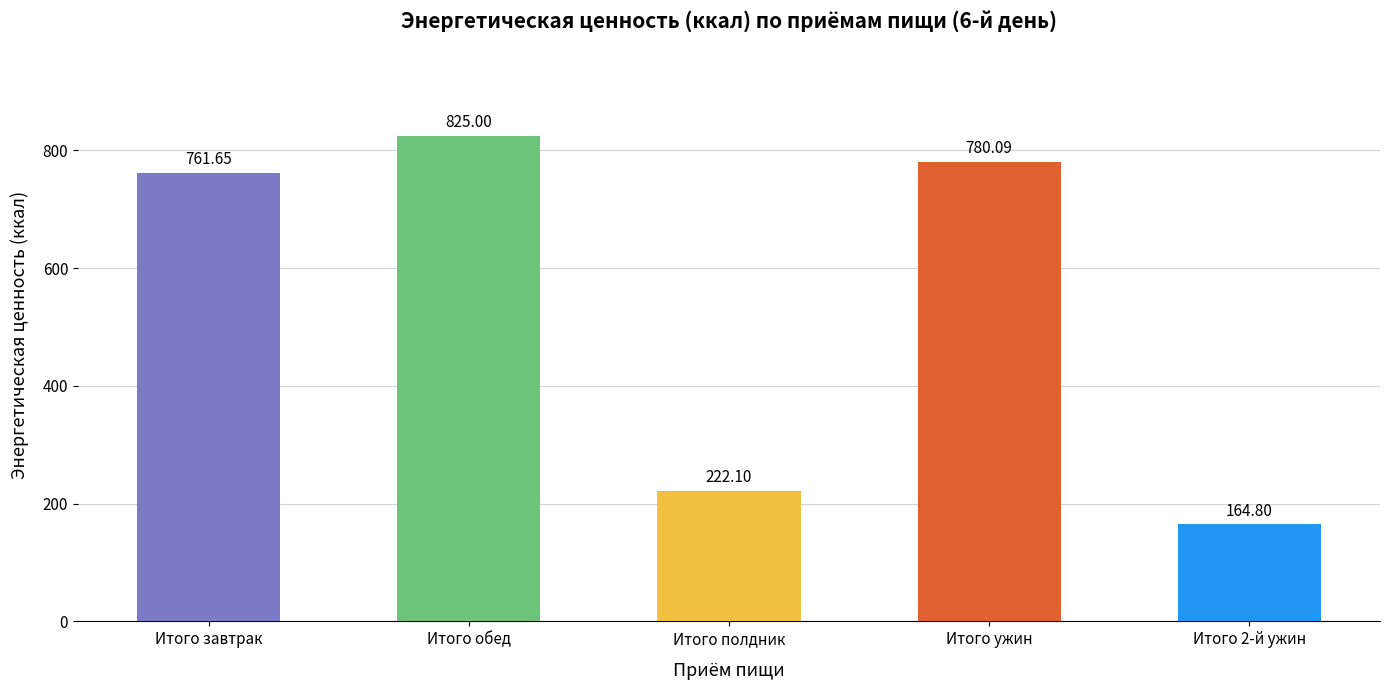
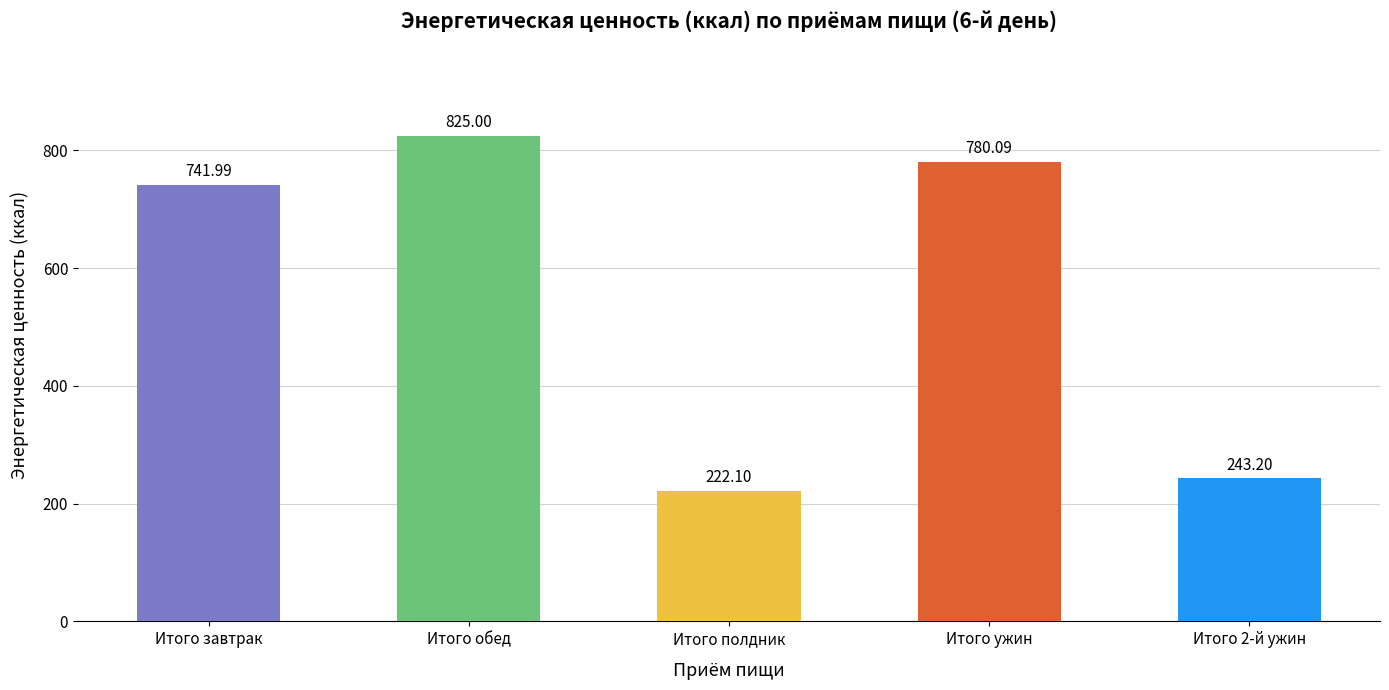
Итого завтрак: 761.65 -> 741.99
Итого 2-й ужин: 164.80 -> 243.20
